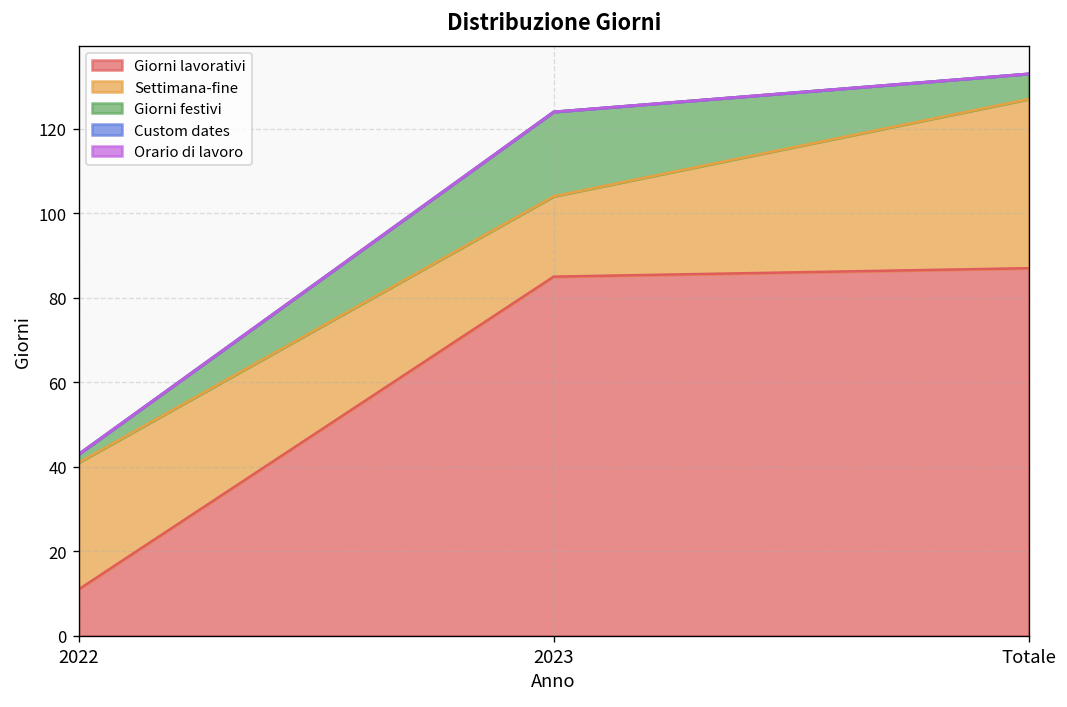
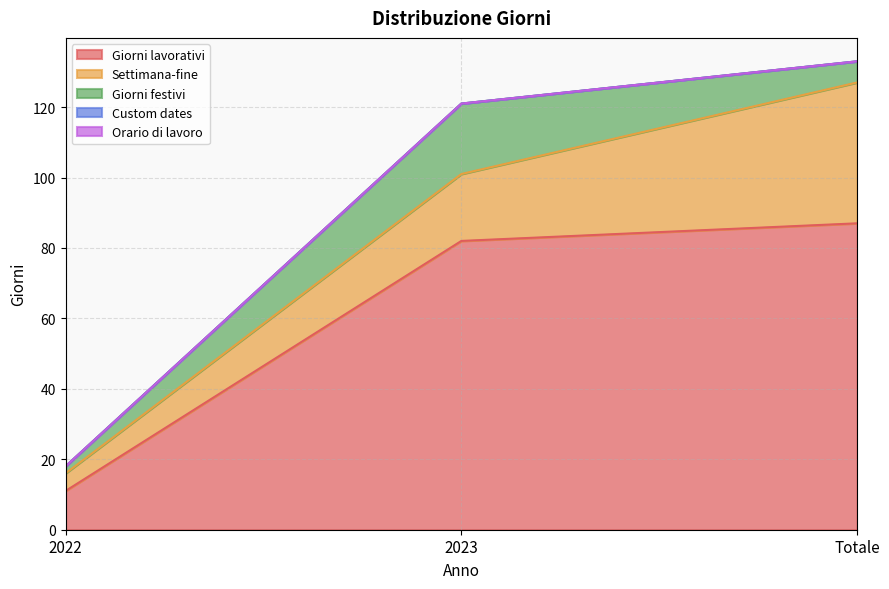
Settimana-fine, 2022: 30 -> 5
Giorni lavorativi, 2023: 85 -> 82
